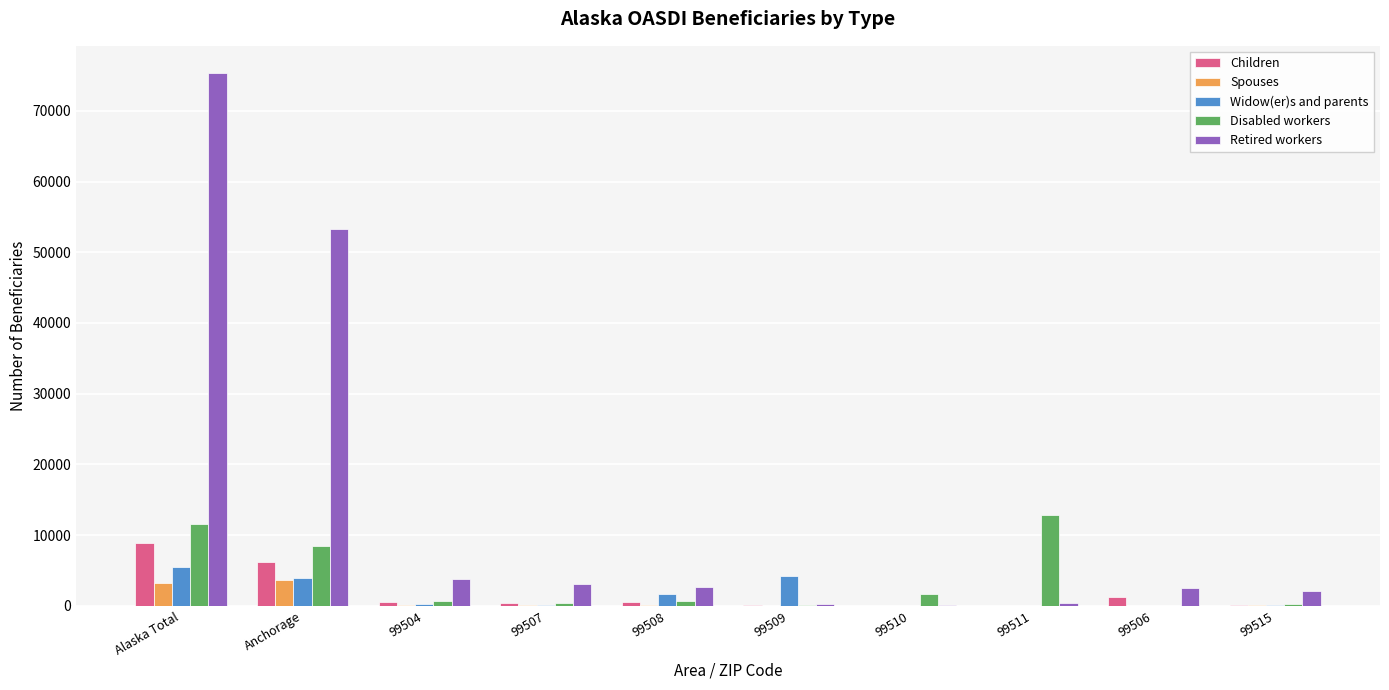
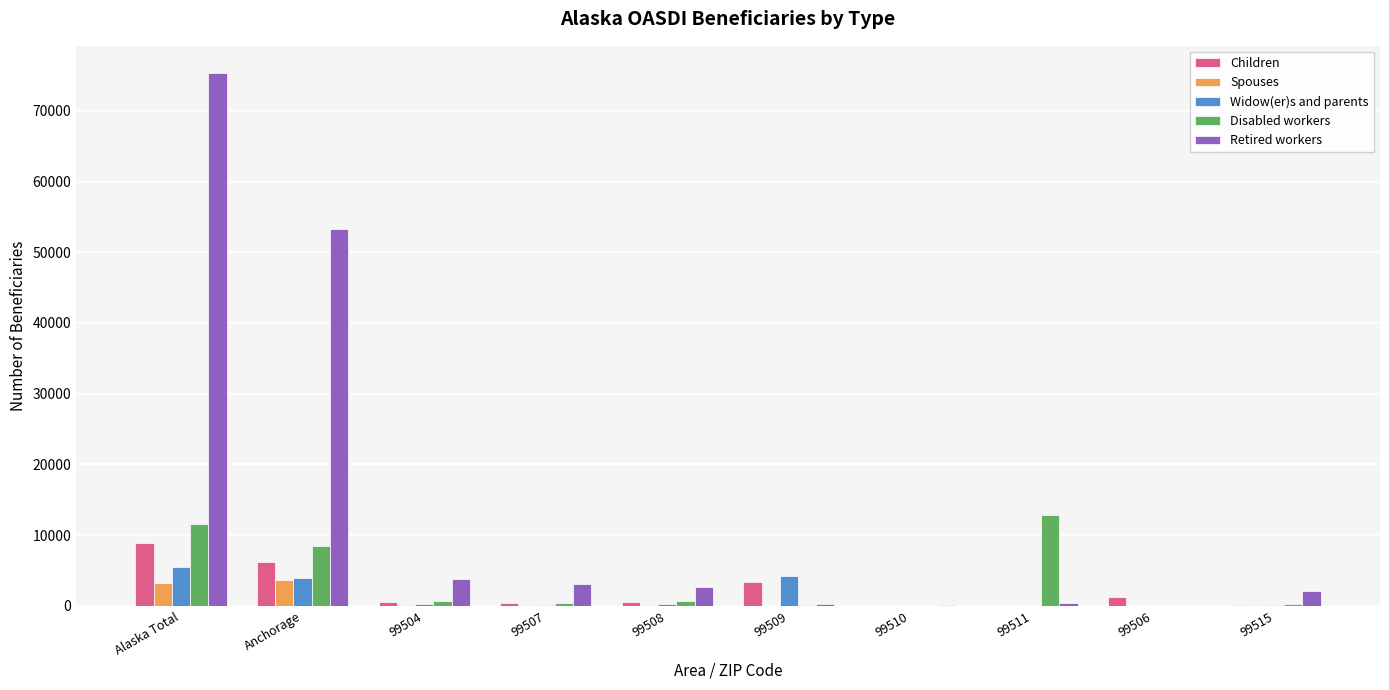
Widow(er)s and parents, 99508: 2000 -> 0
Children, 99509: 0 -> 3000
Disabled workers, 99510: 2000 -> 0
Retired workers, 99506: 2000 -> 0
